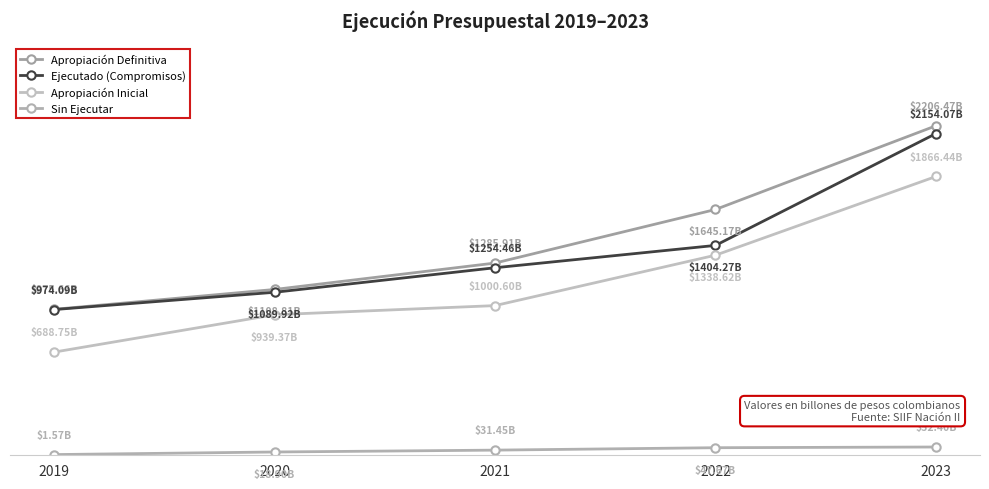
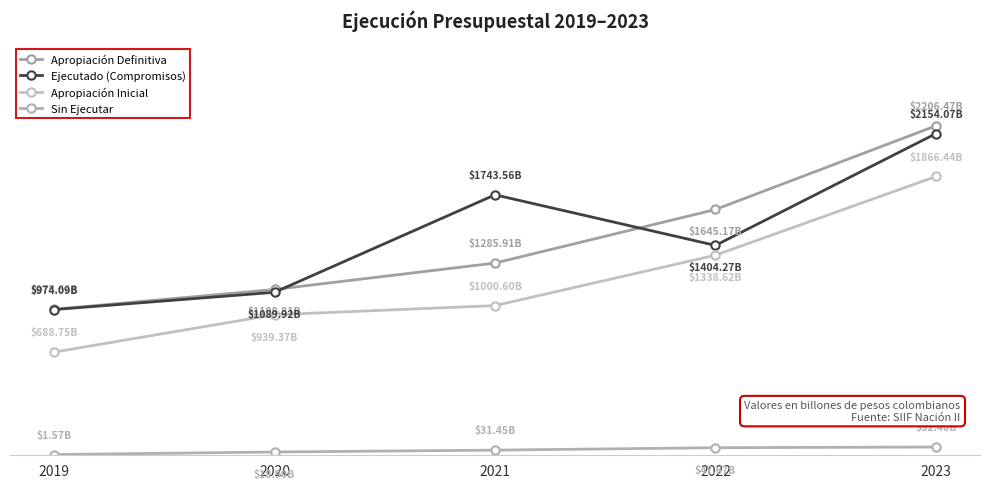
Ejecutado (Compromisos), 2021: $1254.46B -> $1743.56B
